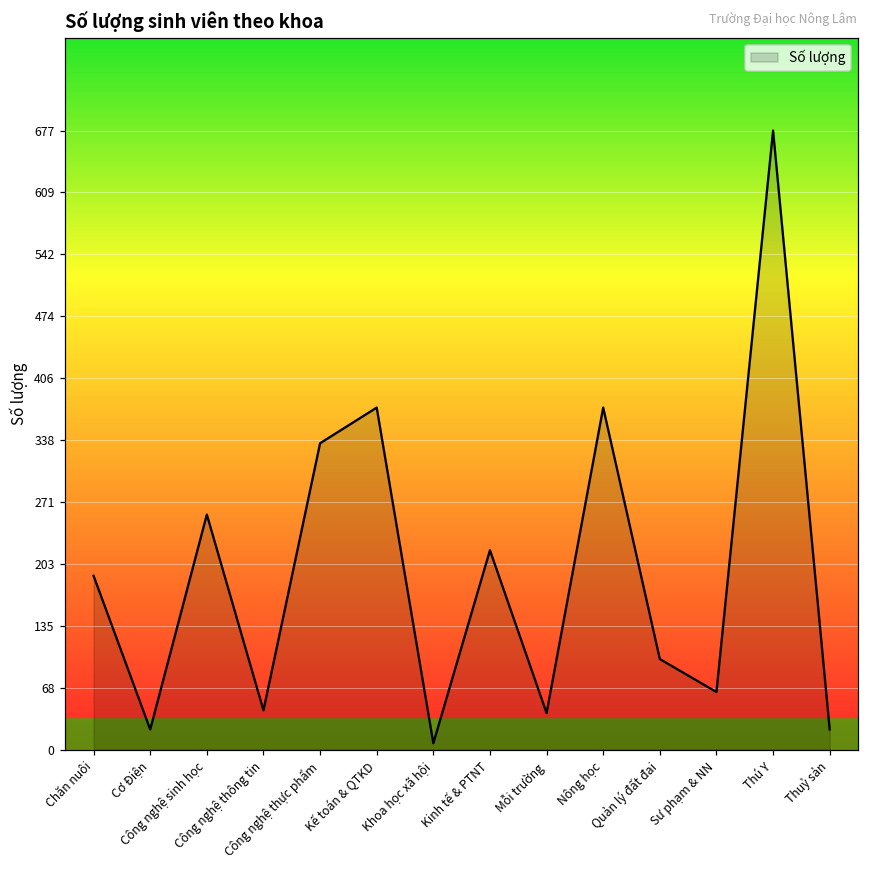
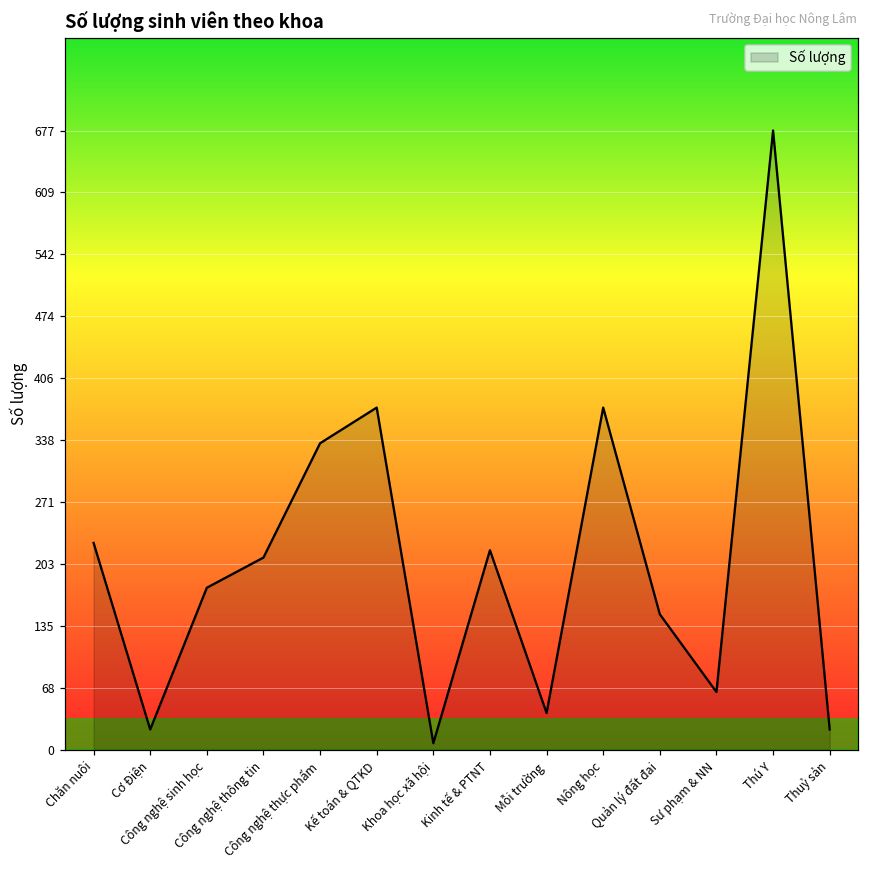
Chăn nuôi: 190 -> 230
Công nghệ sinh học: 260 -> 180
Công nghệ thông tin: 40 -> 210
Quản lý đất đai: 100 -> 150
